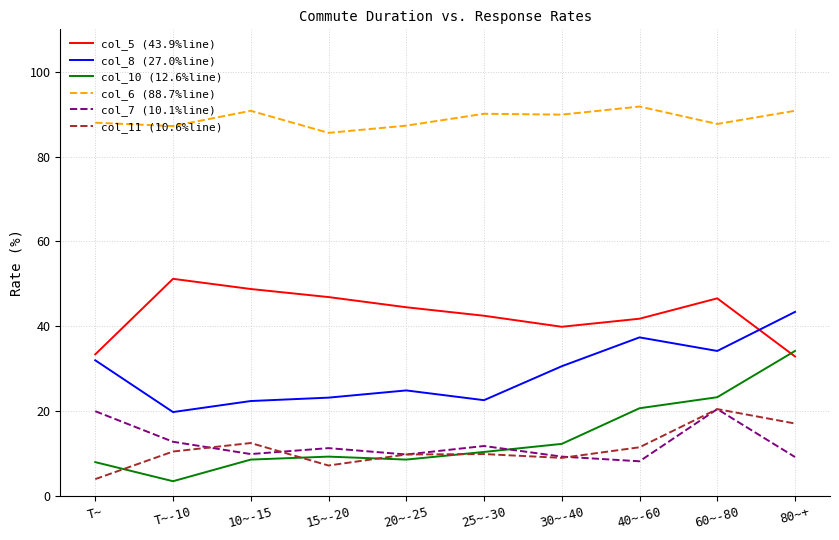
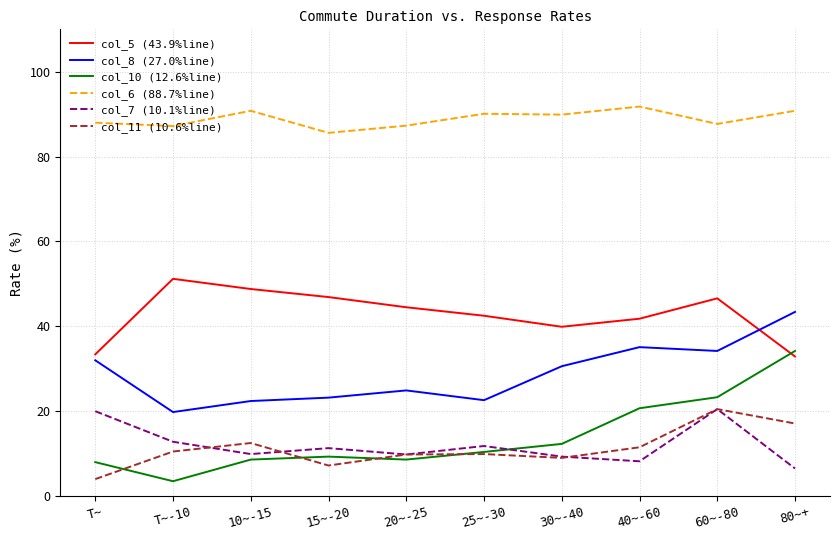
col_8 (27.0%line), 40~-60: 37 -> 35
col_7 (10.1%line), 80~+: 9 -> 7
